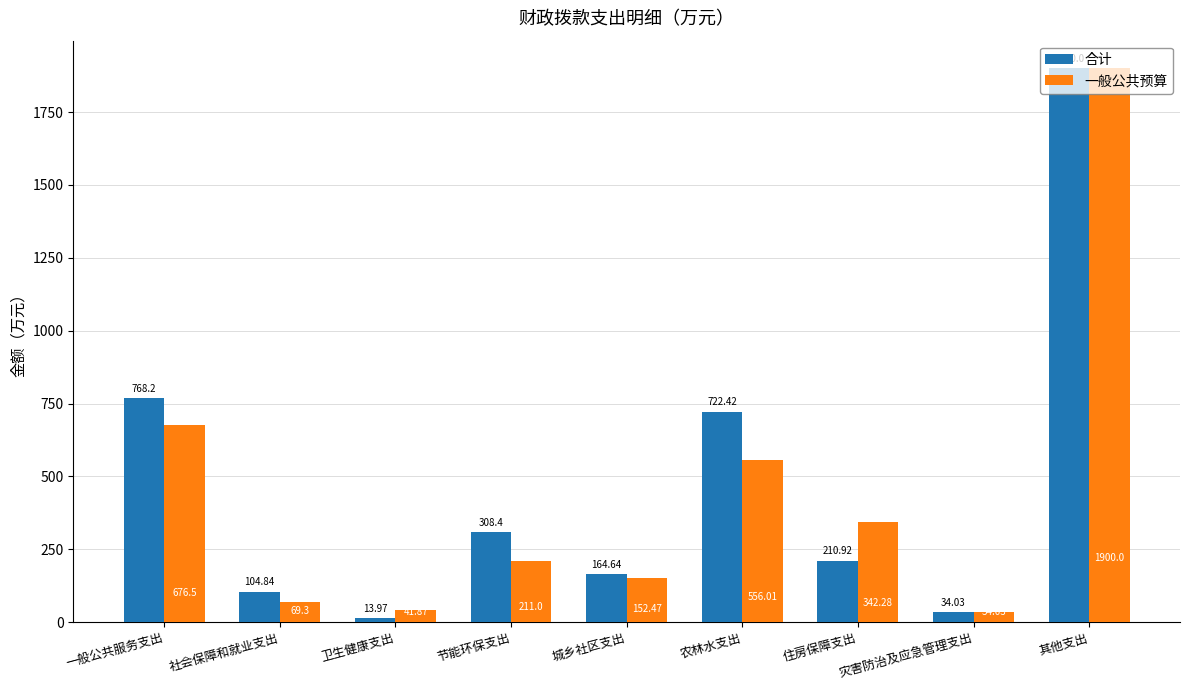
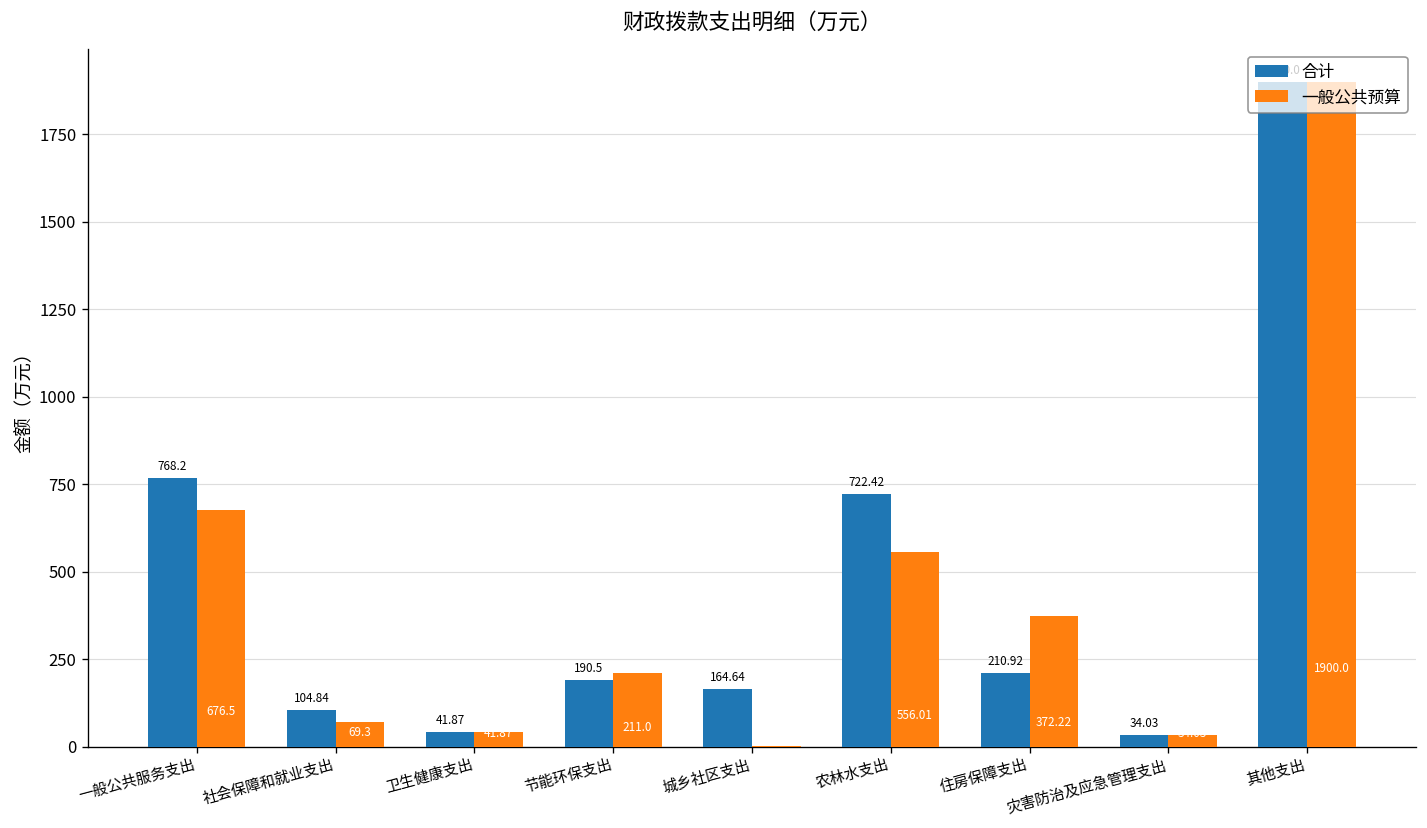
合计, 卫生健康支出: 13.97 -> 41.87
合计, 节能环保支出: 308.4 -> 190.5
一般公共预算, 城乡社区支出: 150 -> 0
一般公共预算, 住房保障支出: 342.28 -> 372.22
